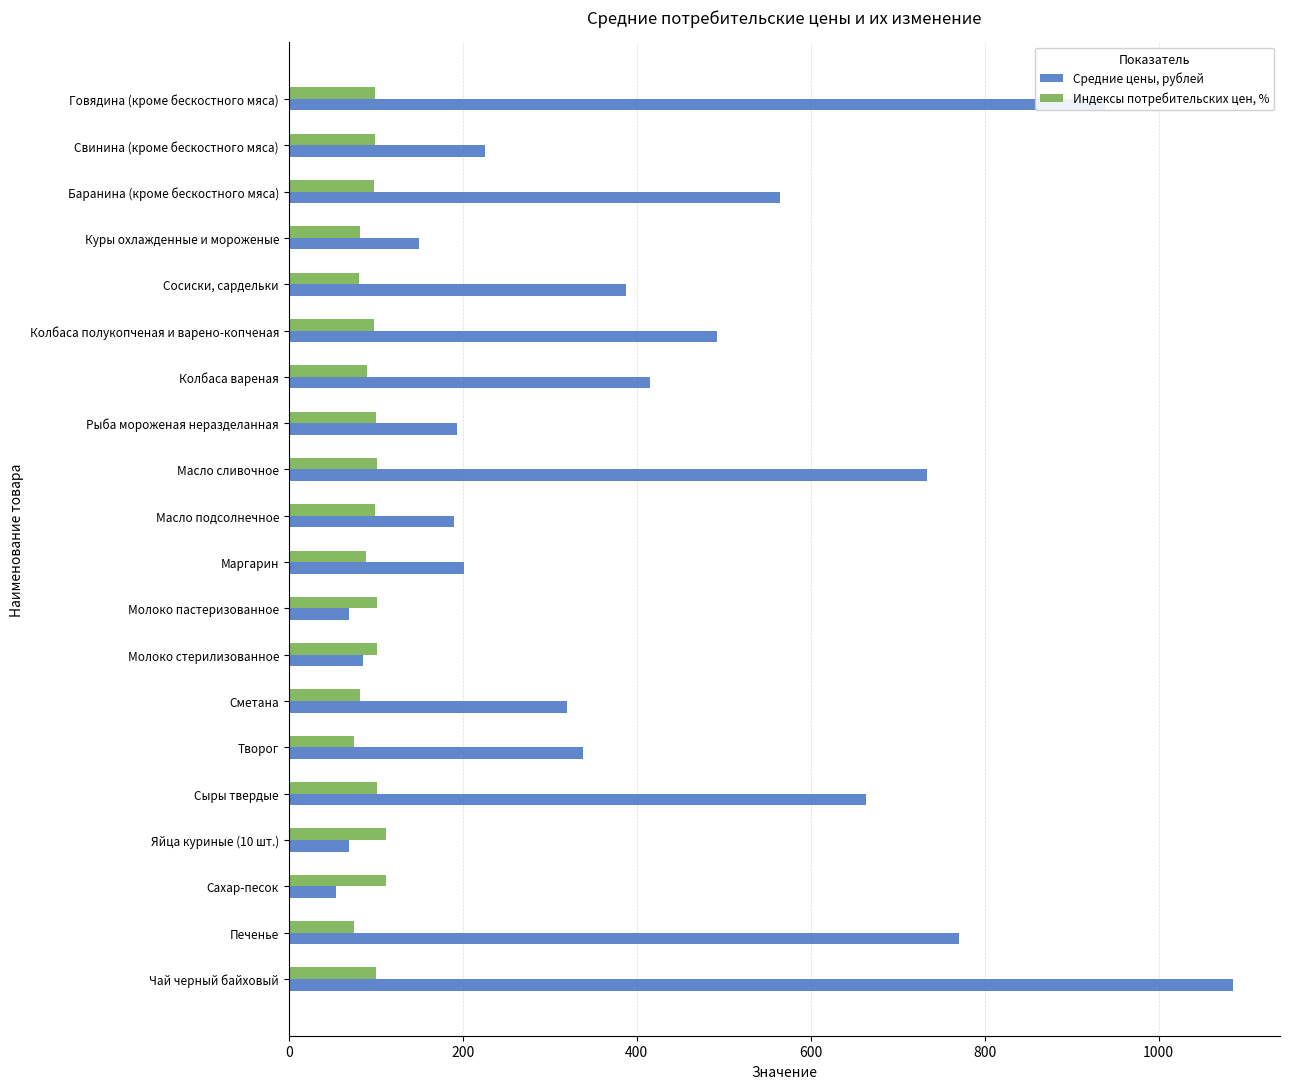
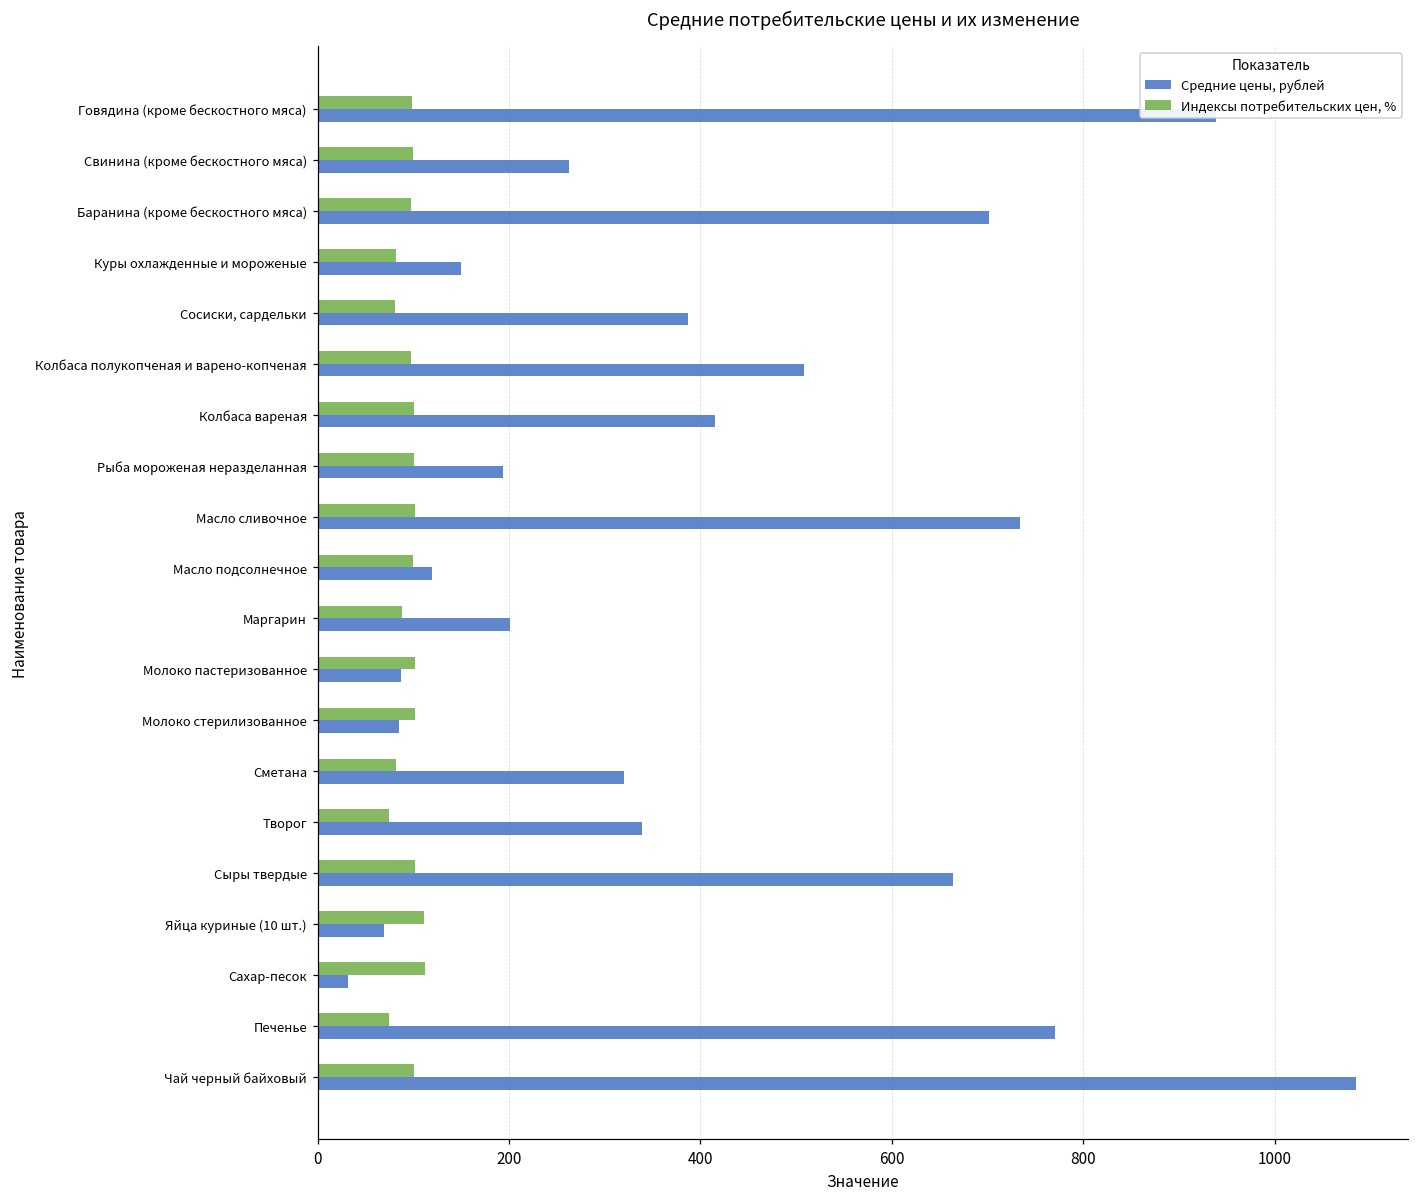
Средние цены, рублей, Свинина (кроме бескостного мяса): 230 -> 260
Средние цены, рублей, Баранина (кроме бескостного мяса): 560 -> 700
Средние цены, рублей, Колбаса полукопченая и варено-копченая: 490 -> 510
Индексы потребительских цен, %, Колбаса вареная: 90 -> 100
Средние цены, рублей, Масло подсолнечное: 190 -> 120
Средние цены, рублей, Молоко пастеризованное: 70 -> 90
Средние цены, рублей, Сахар-песок: 50 -> 30
